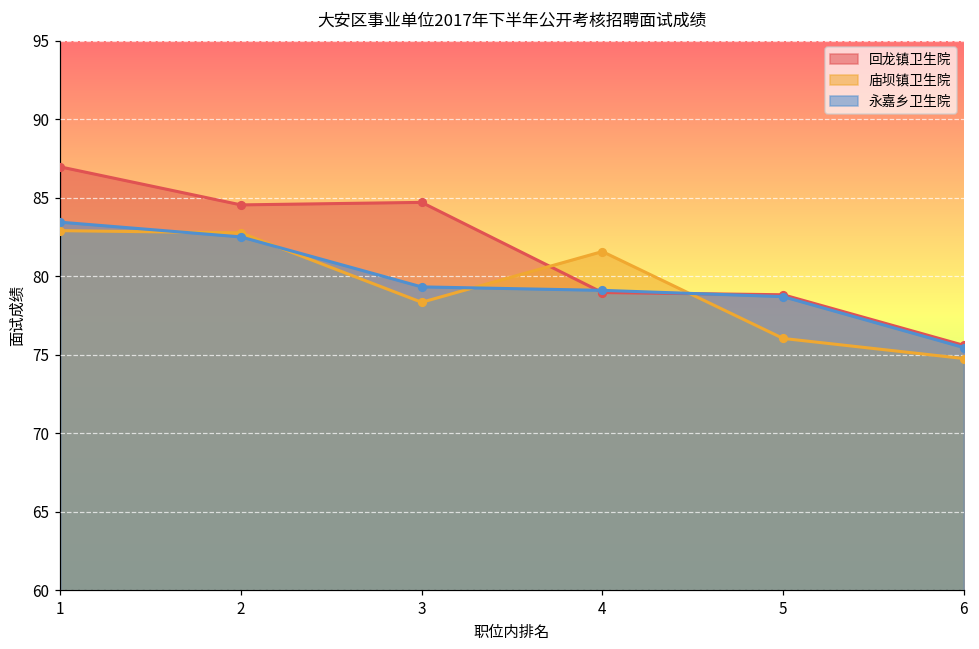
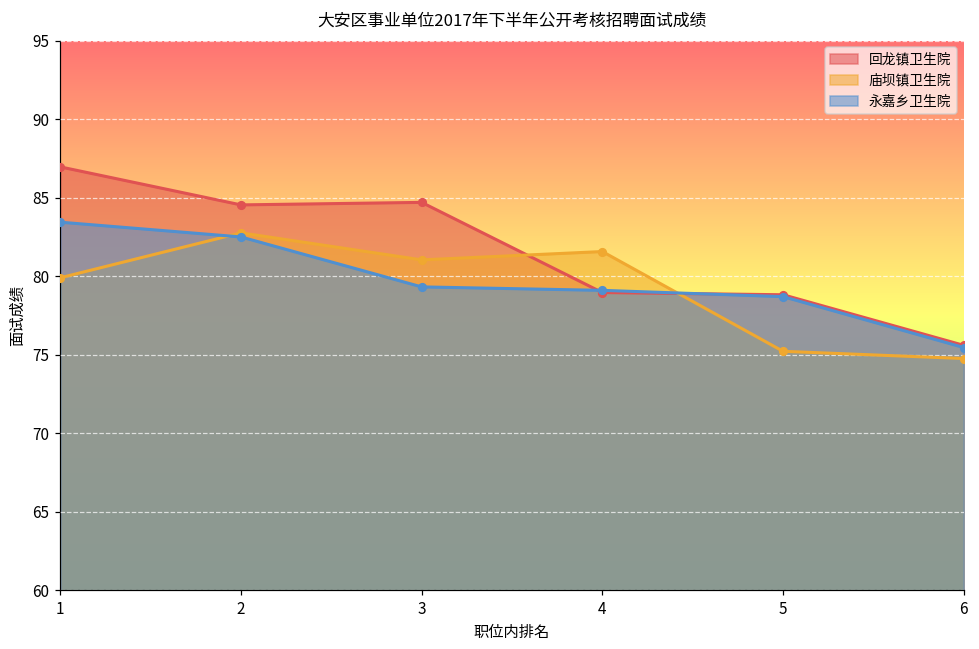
庙坝镇卫生院, 1: 82.9 -> 79.9
庙坝镇卫生院, 3: 78.3 -> 81.0
庙坝镇卫生院, 5: 76.0 -> 75.2
